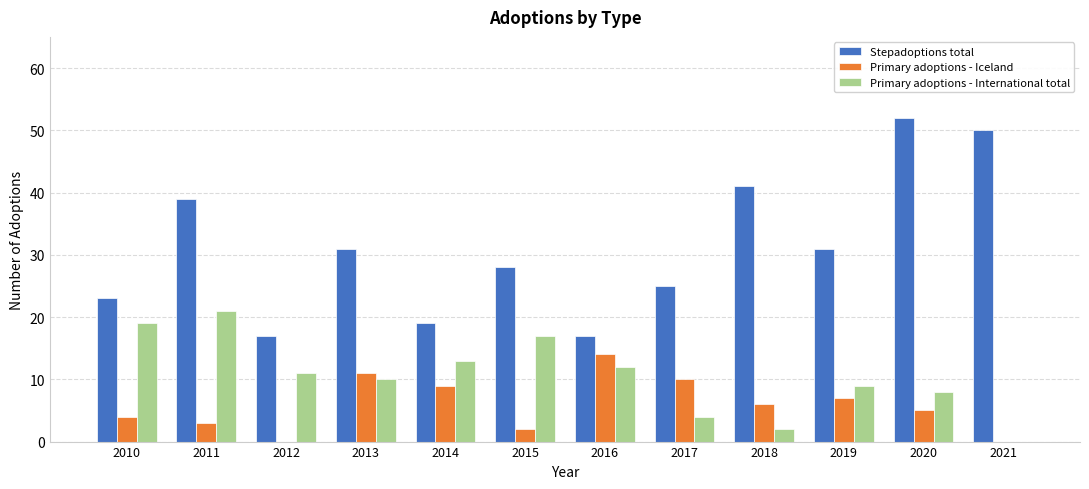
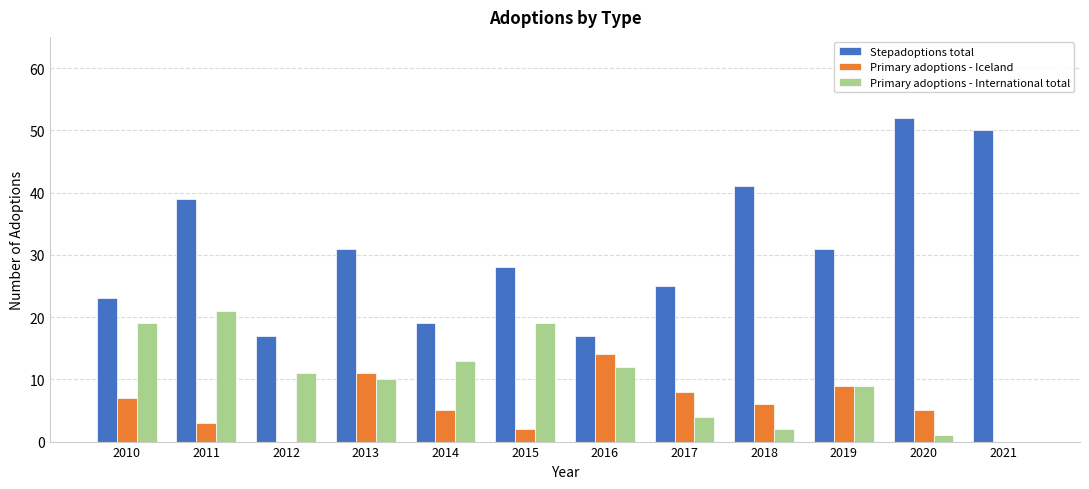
Primary adoptions - Iceland, 2010: 4 -> 7
Primary adoptions - Iceland, 2014: 9 -> 5
Primary adoptions - International total, 2015: 17 -> 19
Primary adoptions - Iceland, 2017: 10 -> 8
Primary adoptions - Iceland, 2019: 7 -> 9
Primary adoptions - International total, 2020: 8 -> 1
